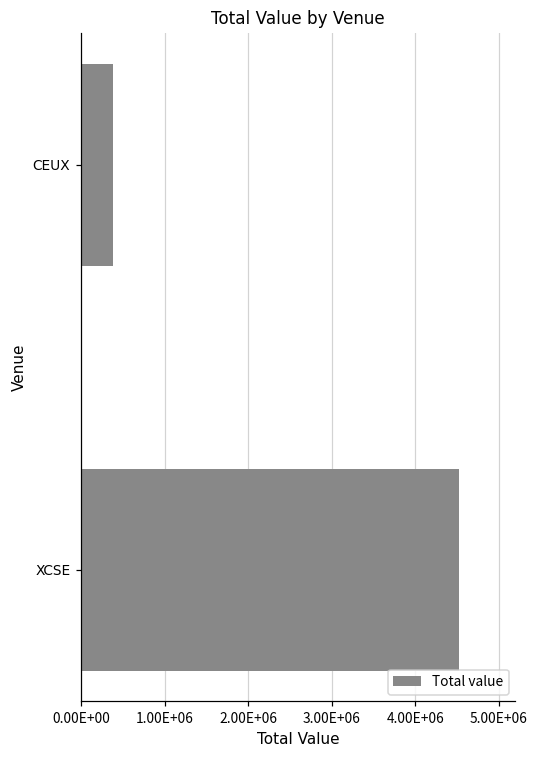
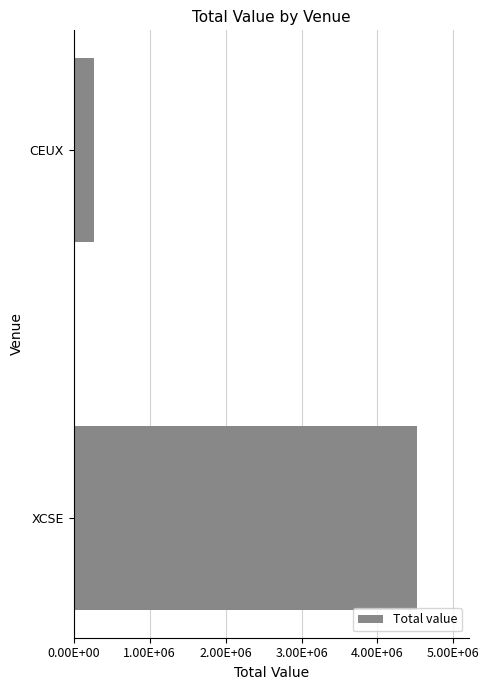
CEUX: 400000 -> 300000
